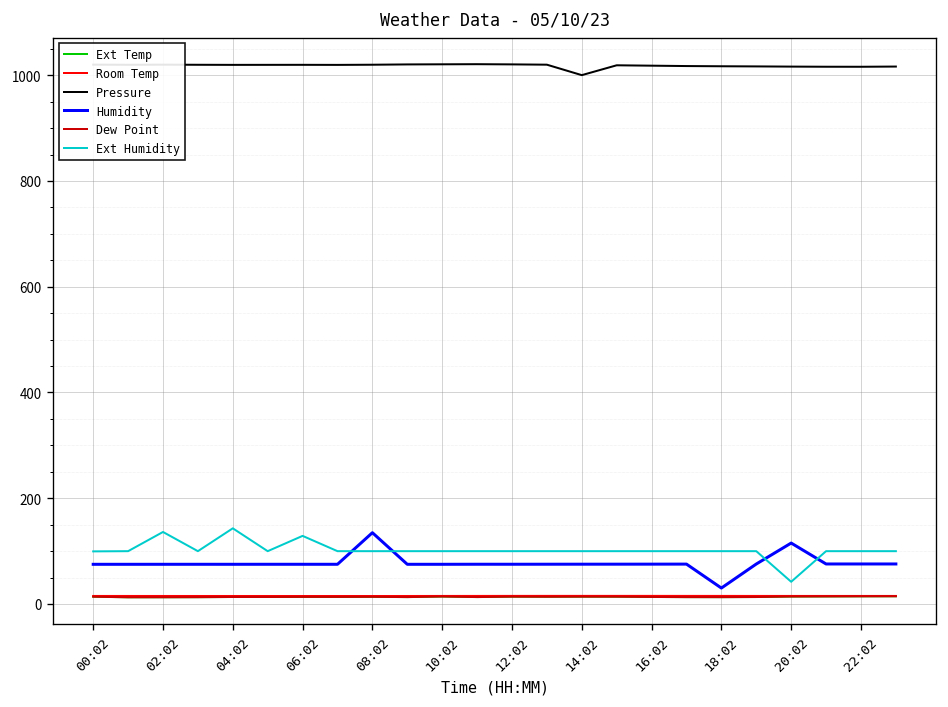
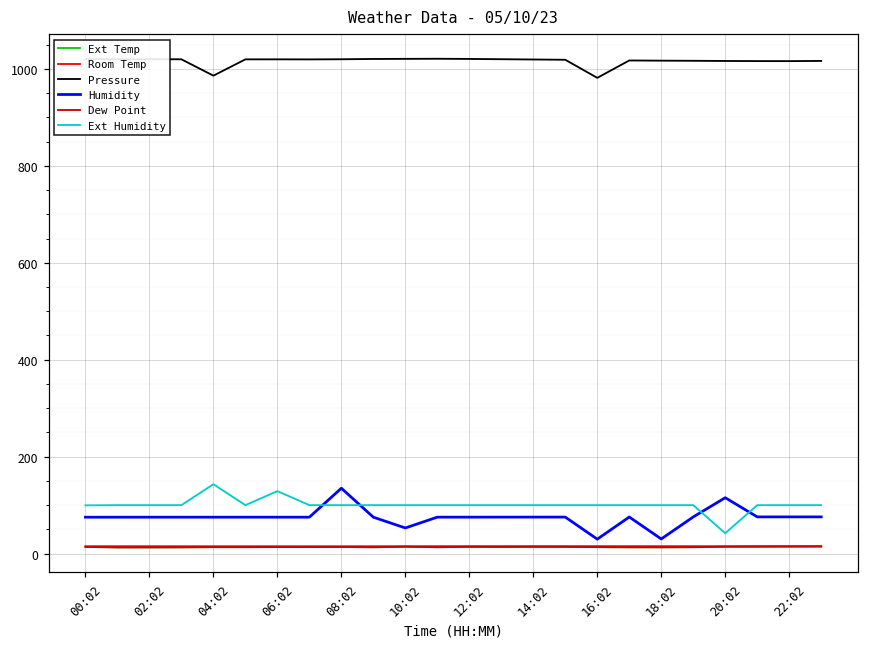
Ext Humidity, 02:02: 140 -> 100
Pressure, 04:02: 1020 -> 990
Humidity, 10:02: 80 -> 50
Pressure, 14:02: 1000 -> 1020
Pressure, 16:02: 1020 -> 980
Humidity, 16:02: 80 -> 30
